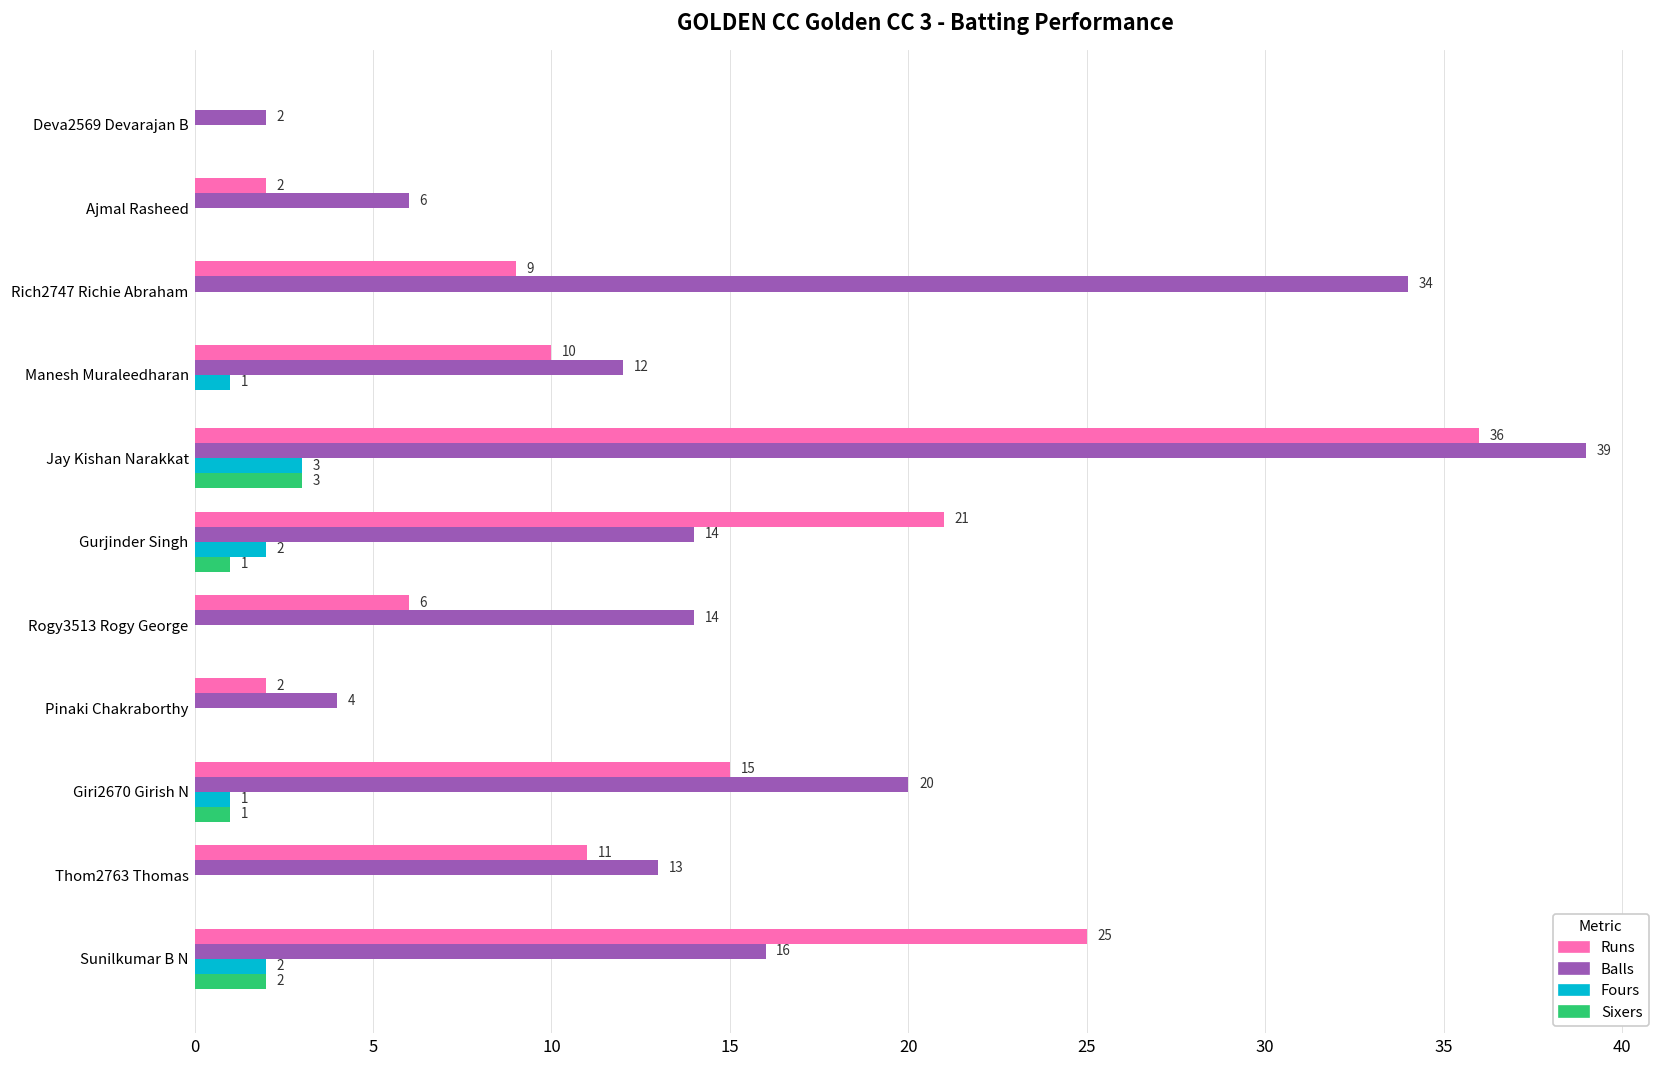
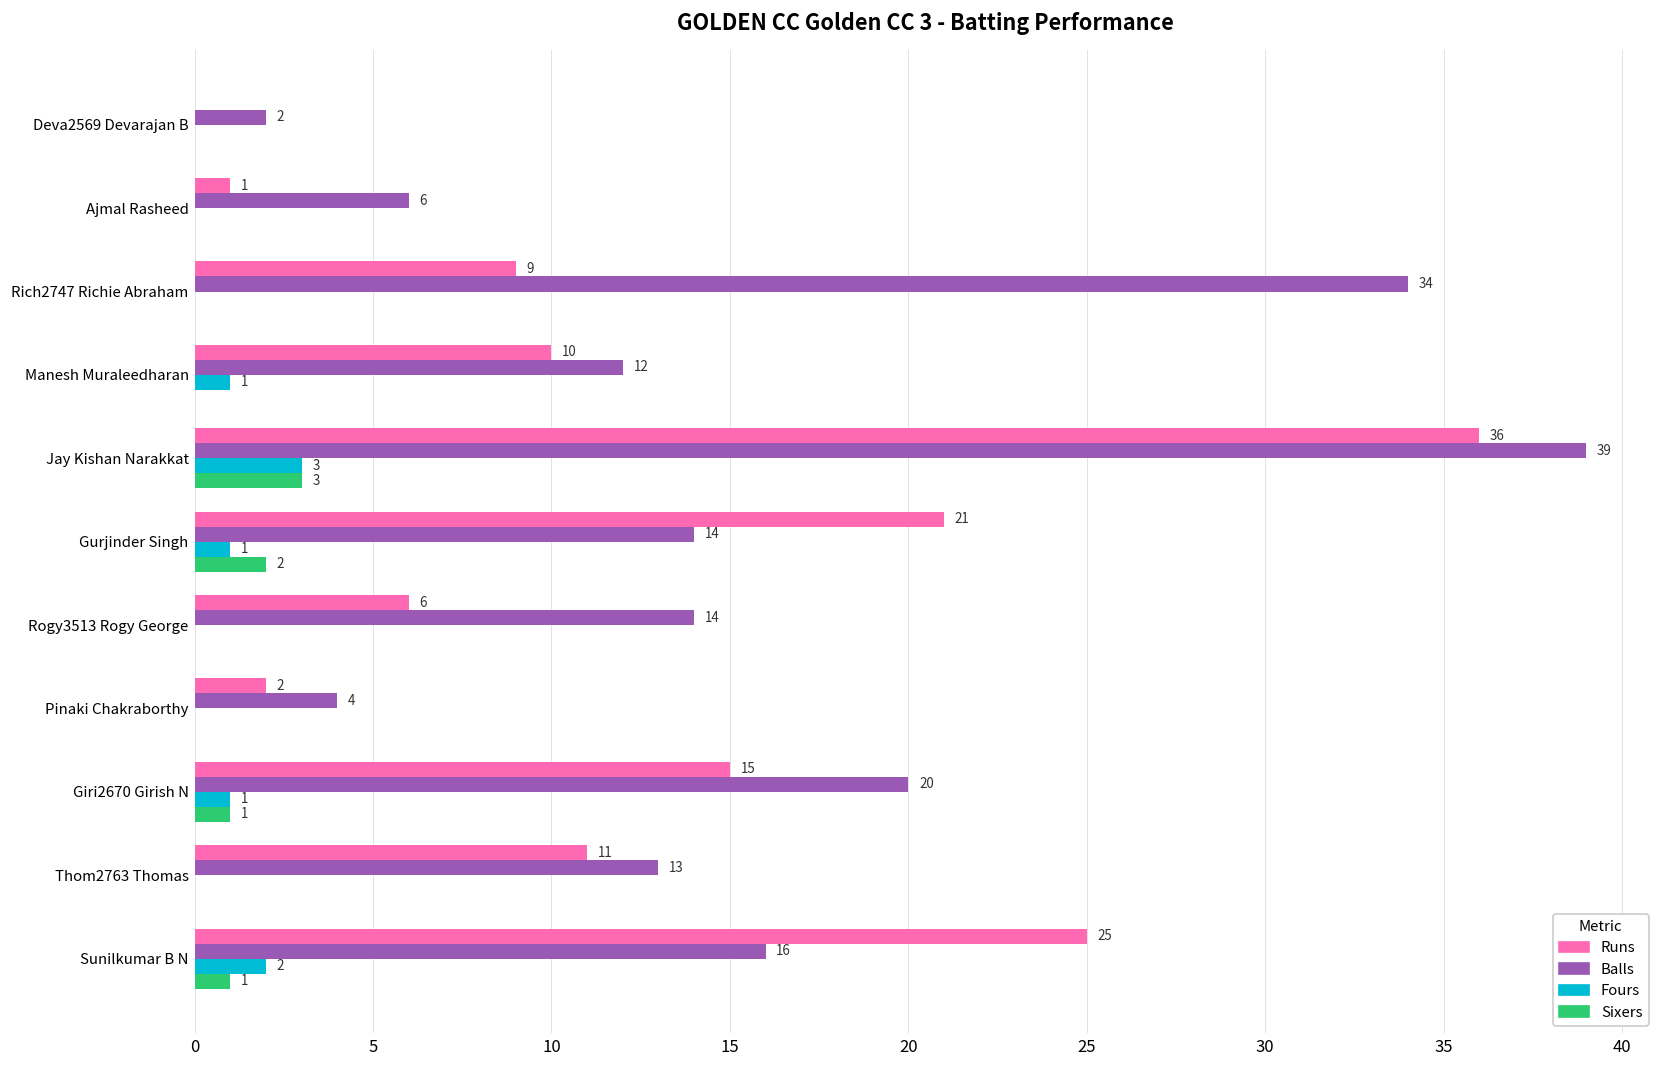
Runs, Ajmal Rasheed: 2 -> 1
Fours, Gurjinder Singh: 2 -> 1
Sixers, Gurjinder Singh: 1 -> 2
Sixers, Sunilkumar B N: 2 -> 1
